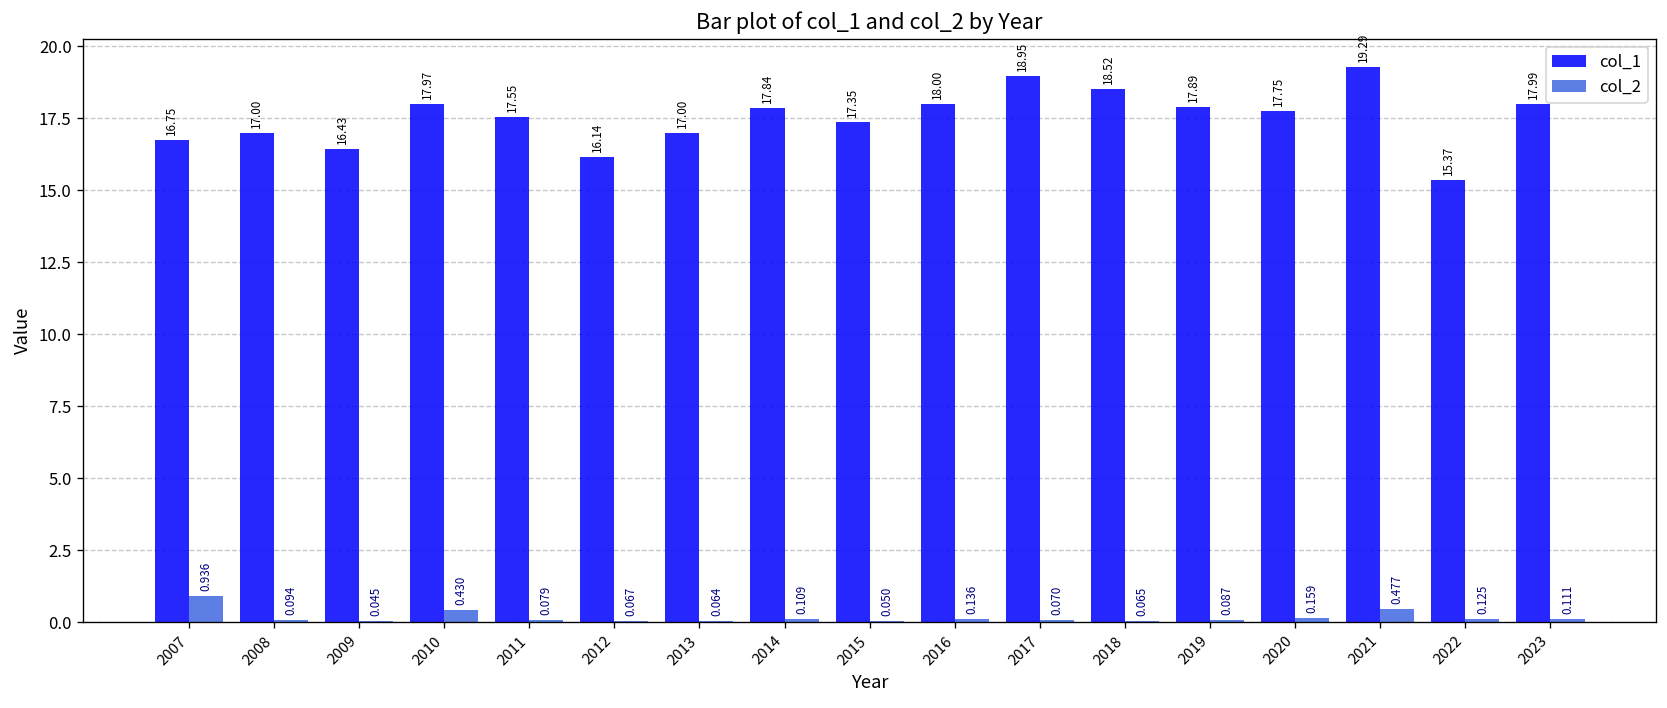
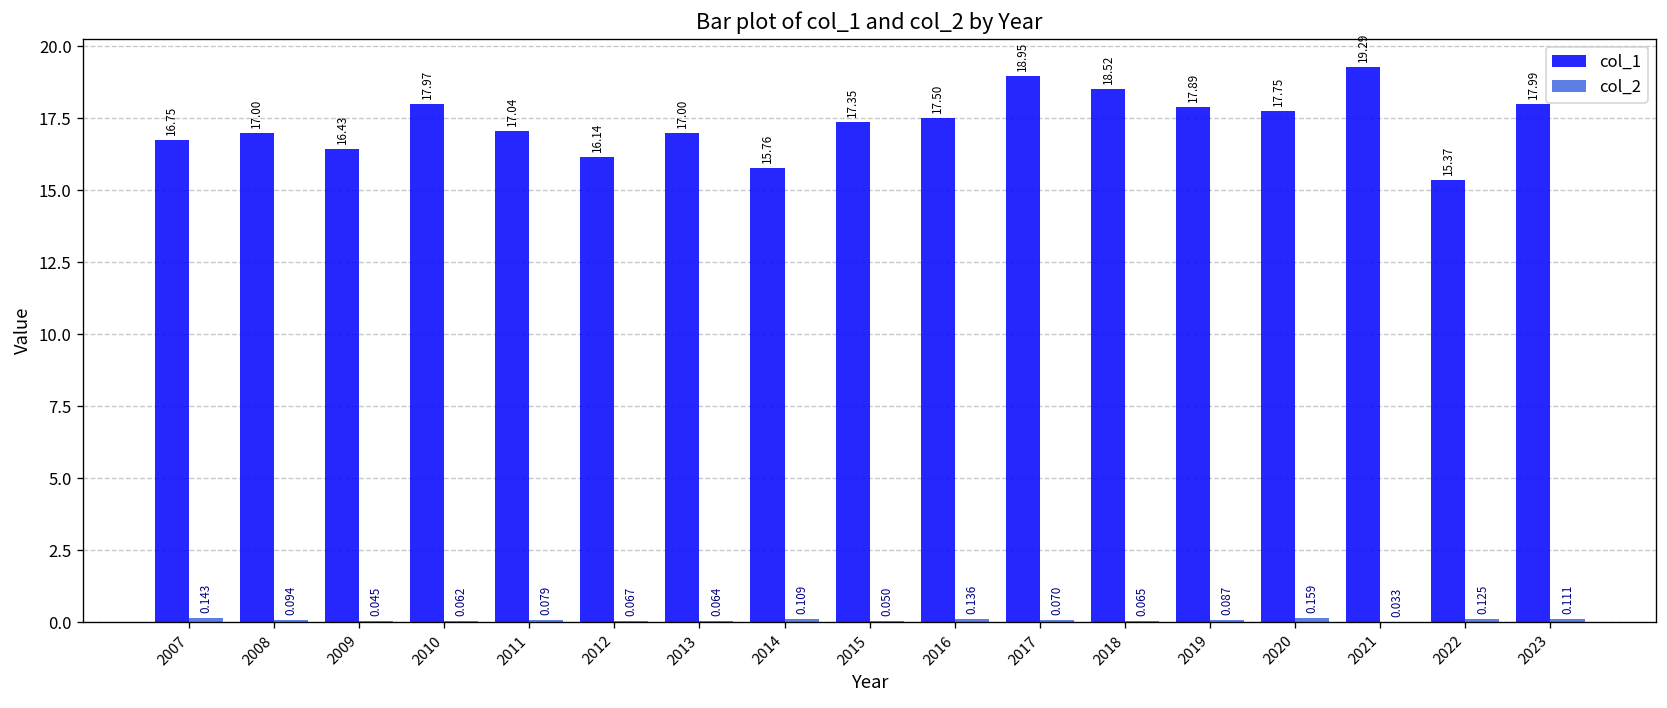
col_2, 2007: 0.936 -> 0.143
col_2, 2010: 0.430 -> 0.062
col_1, 2011: 17.55 -> 17.04
col_1, 2014: 17.84 -> 15.76
col_1, 2016: 18.00 -> 17.50
col_2, 2021: 0.477 -> 0.033
